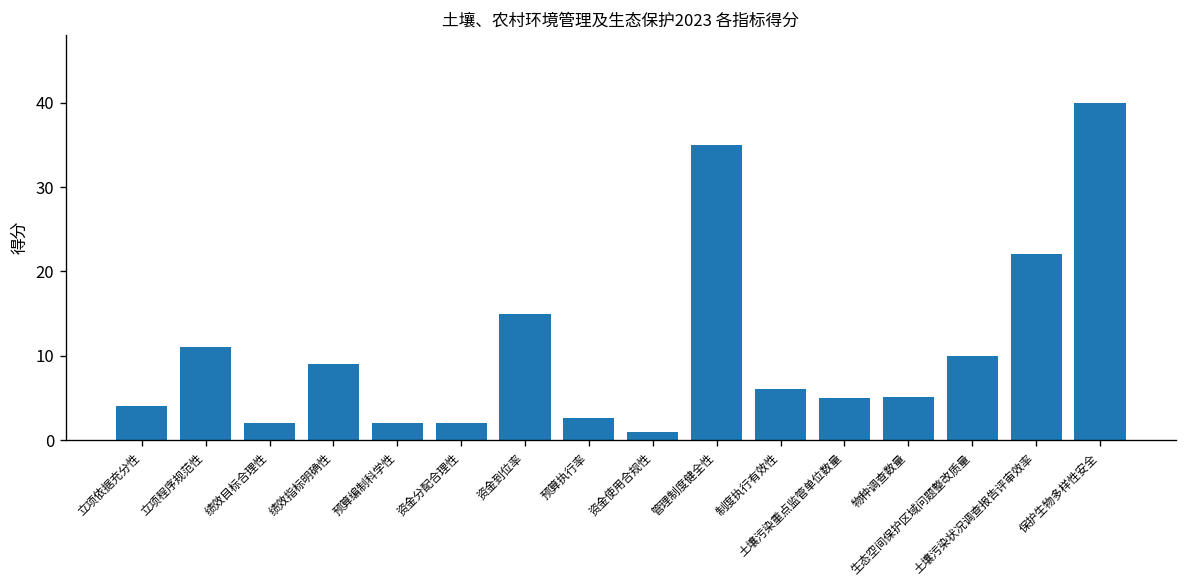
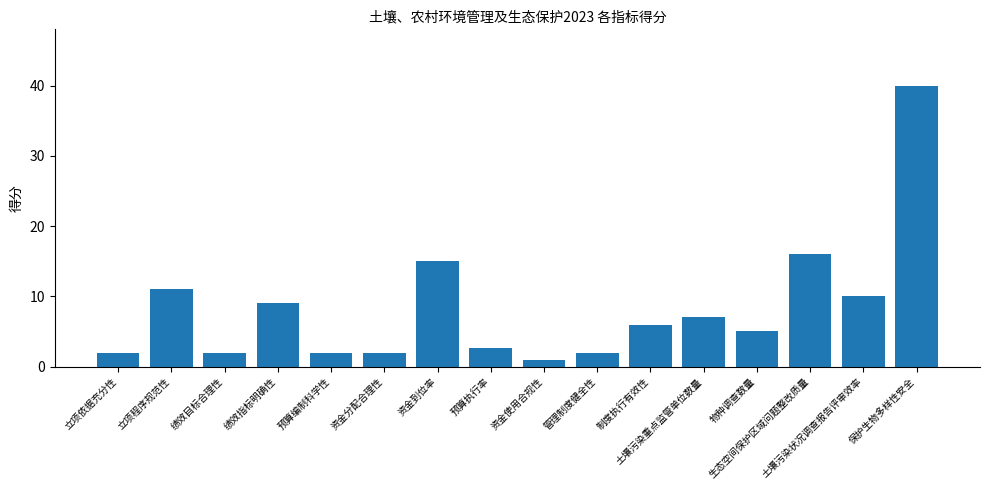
立项依据充分性: 4 -> 2
管理制度健全性: 35 -> 2
土壤污染重点监管单位数量: 5 -> 7
生态空间保护区域问题整改质量: 10 -> 16
土壤污染状况调查报告评审效率: 22 -> 10
